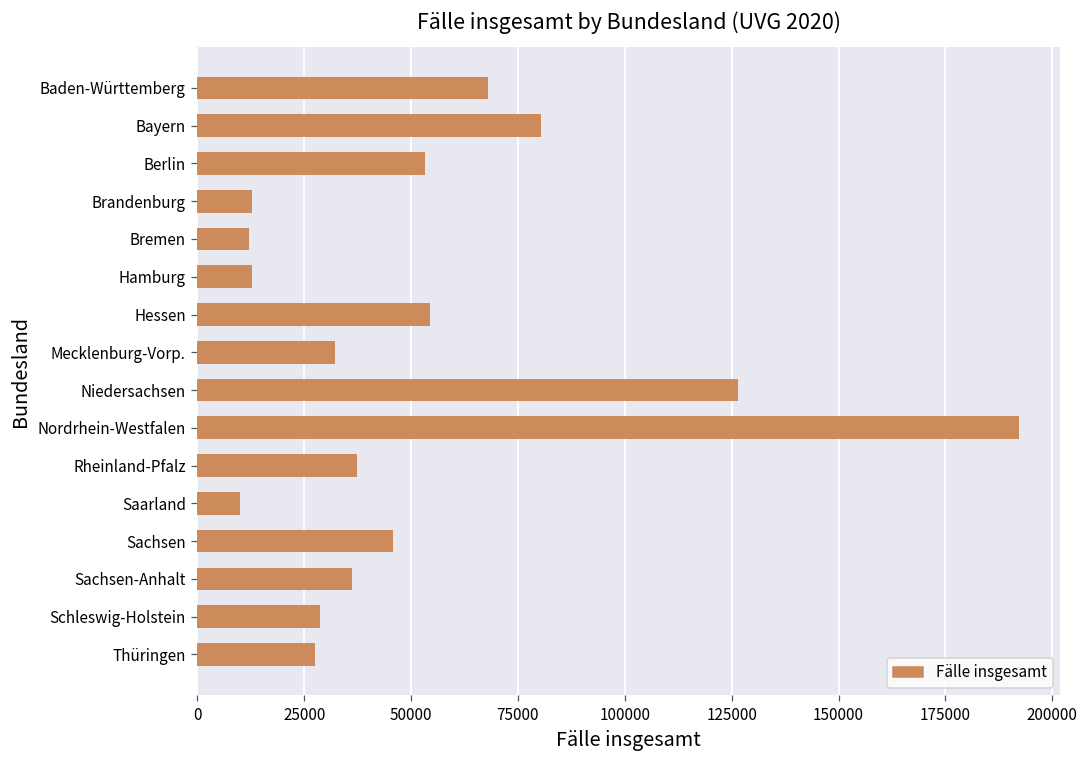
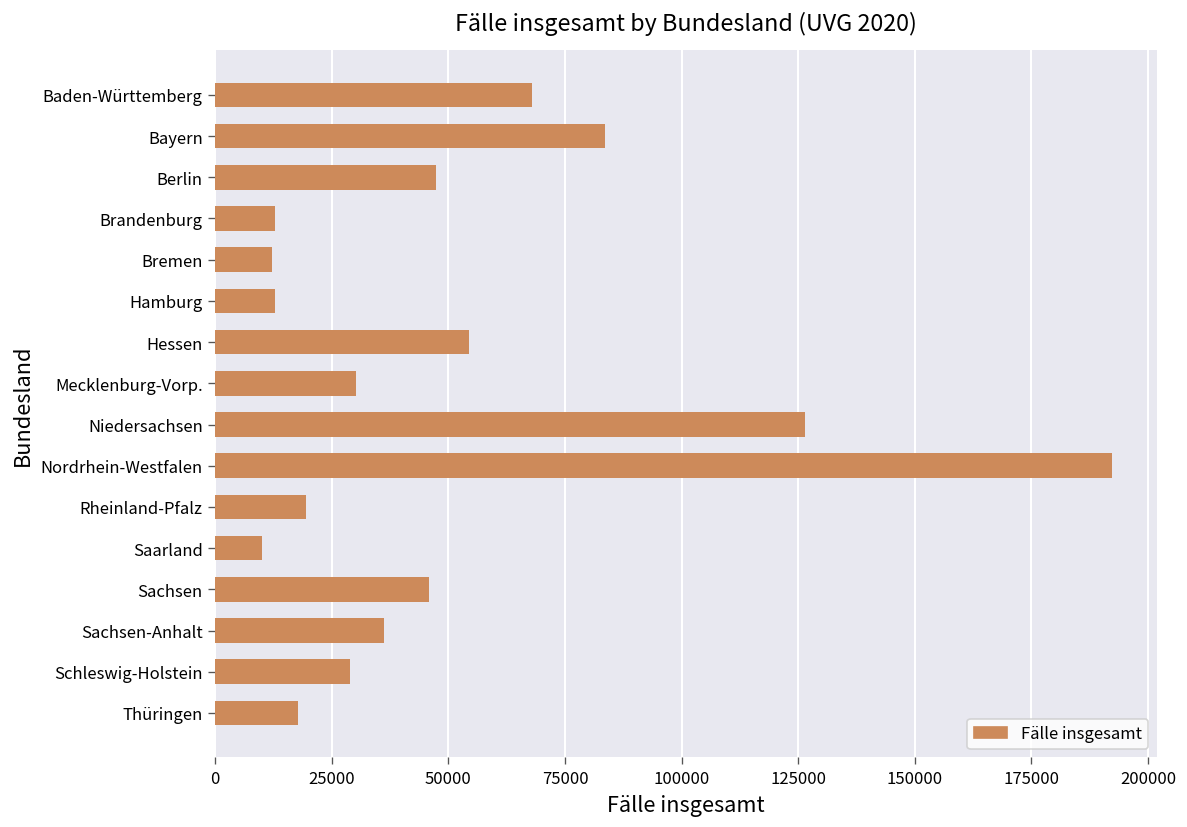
Bayern: 80000 -> 83000
Berlin: 53000 -> 47000
Mecklenburg-Vorp.: 32000 -> 30000
Rheinland-Pfalz: 37000 -> 19000
Thüringen: 28000 -> 18000
